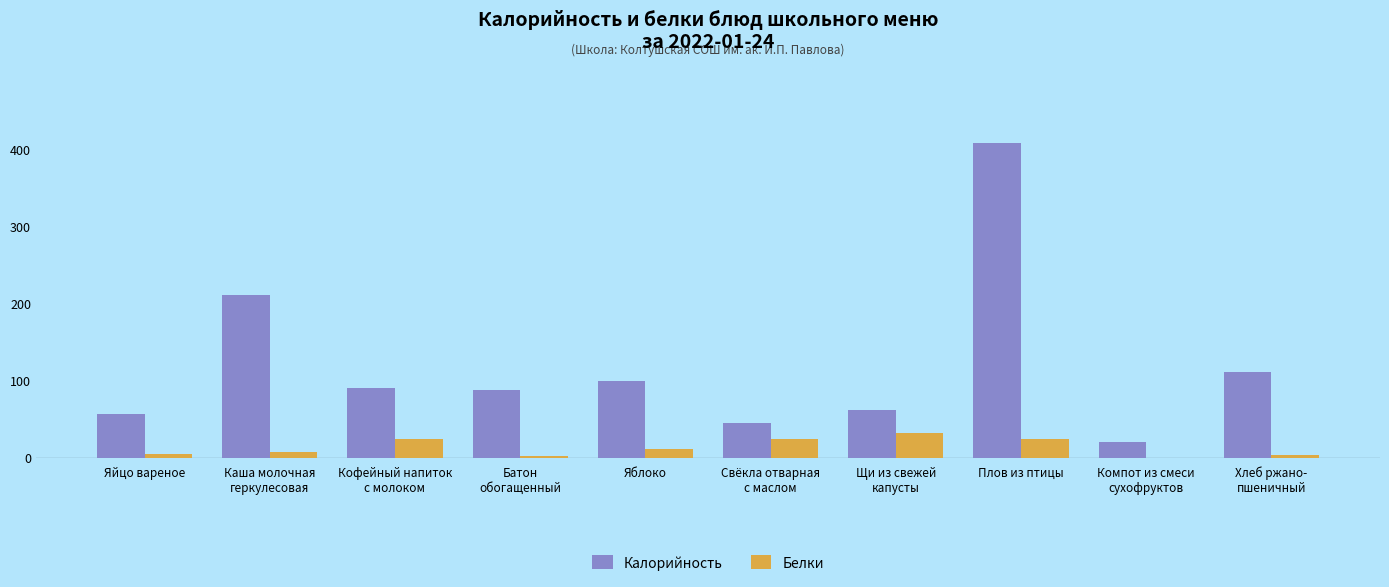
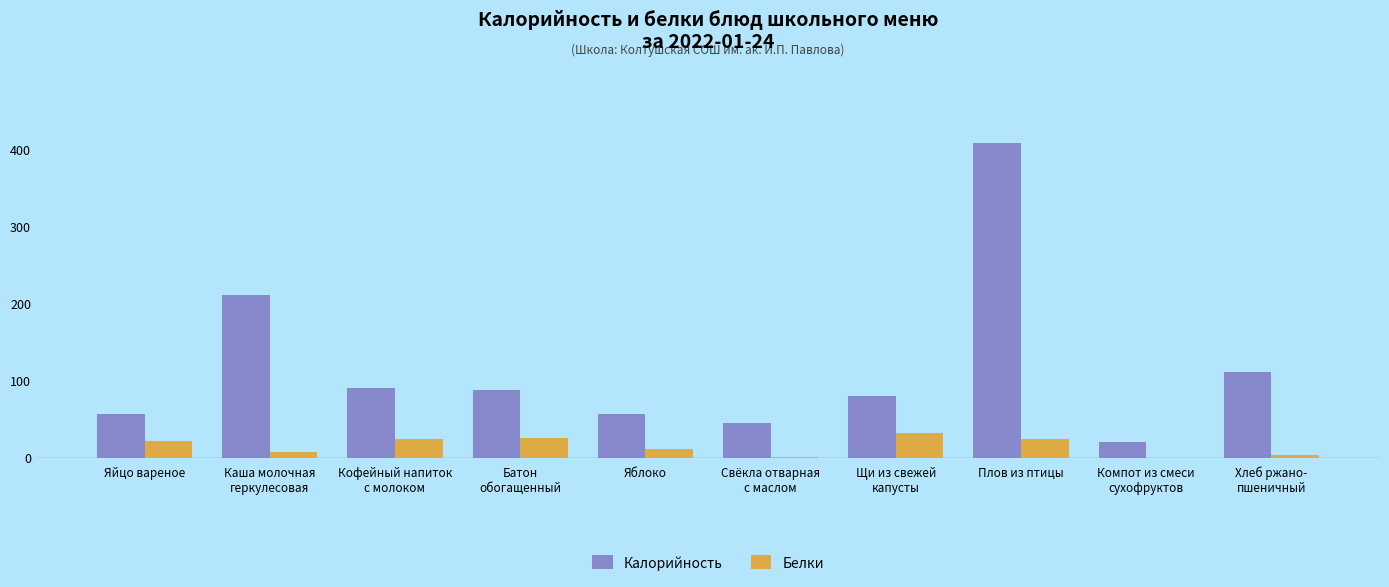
Белки, Яйцо вареное: 0 -> 20
Белки, Батон обогащенный: 0 -> 30
Калорийность, Яблоко: 100 -> 60
Белки, Свёкла отварная с маслом: 20 -> 0
Калорийность, Щи из свежей капусты: 60 -> 80
